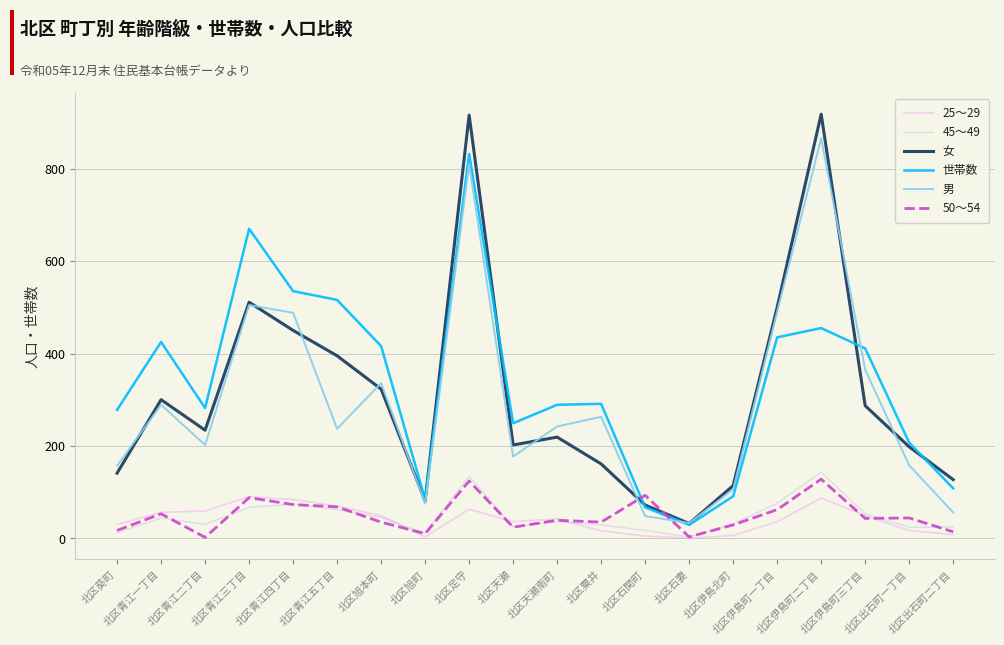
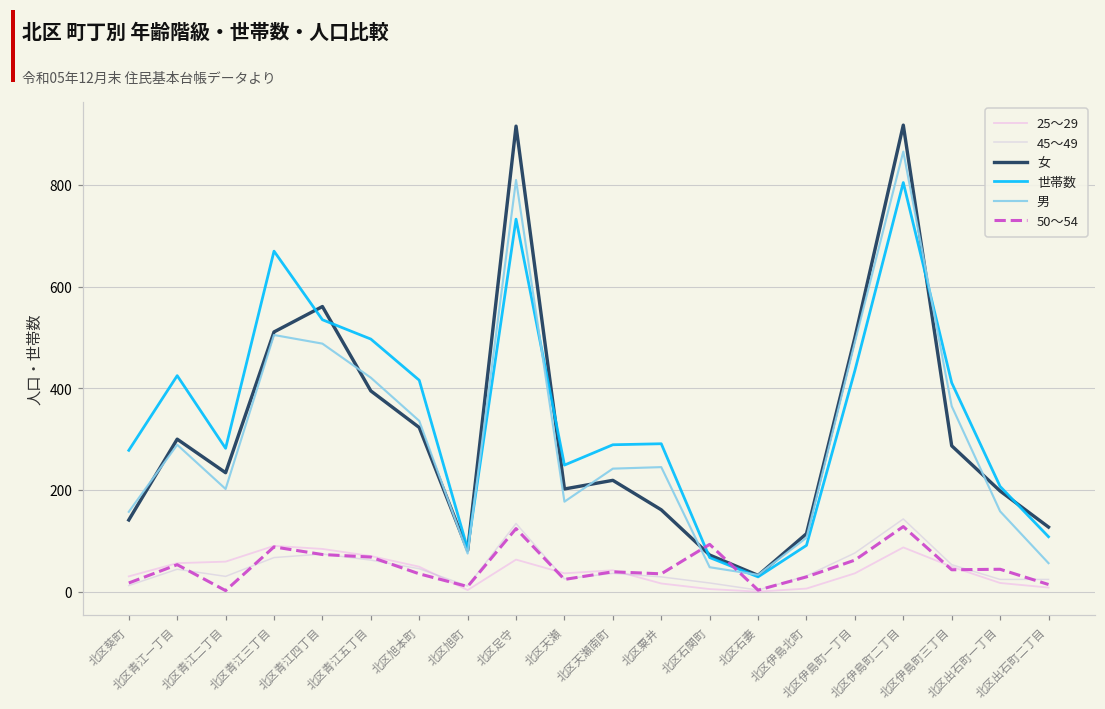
女, 北区青江四丁目: 450 -> 560
世帯数, 北区青江五丁目: 520 -> 500
男, 北区青江五丁目: 240 -> 420
世帯数, 北区足守: 830 -> 730
男, 北区粟井: 260 -> 250
世帯数, 北区伊島町二丁目: 460 -> 810
